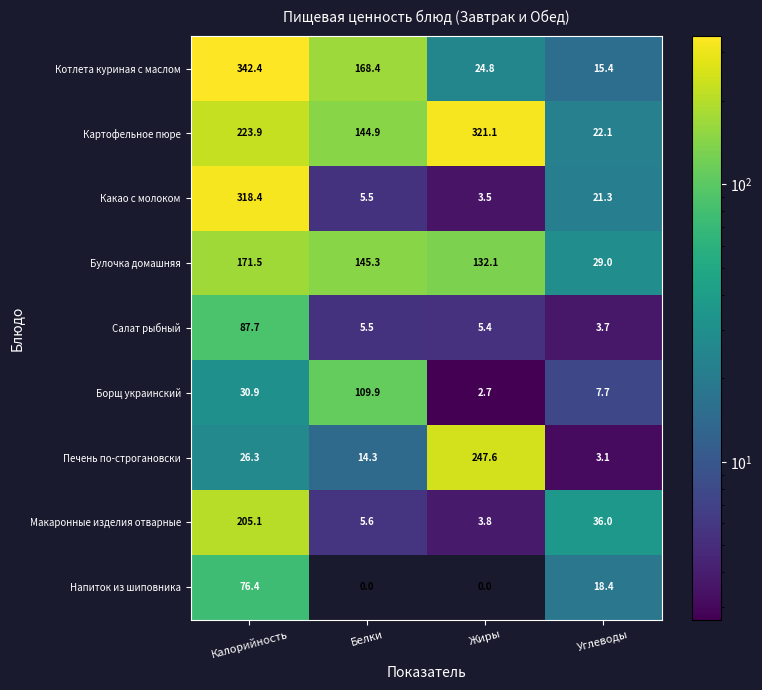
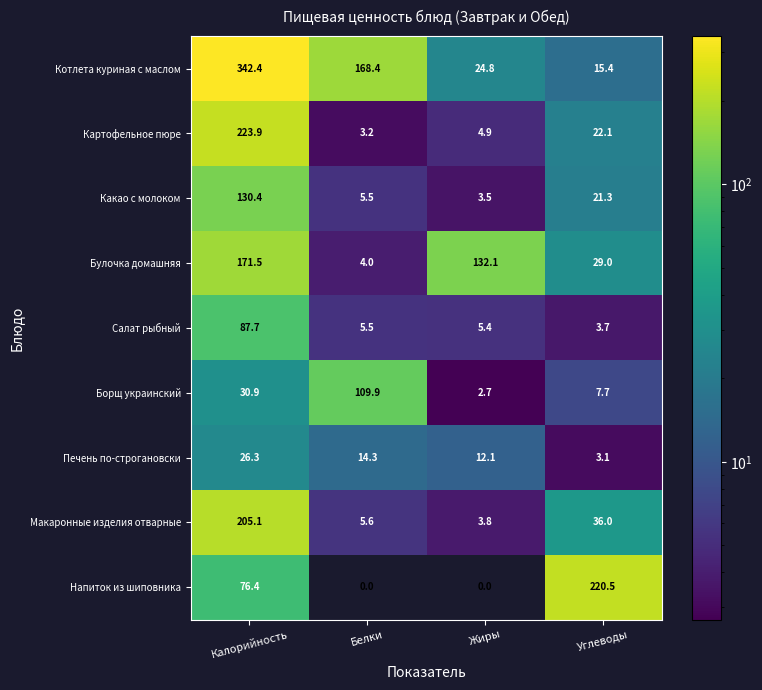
Картофельное пюре, Белки: 144.9 -> 3.2
Картофельное пюре, Жиры: 321.1 -> 4.9
Какао с молоком, Калорийность: 318.4 -> 130.4
Булочка домашняя, Белки: 145.3 -> 4.0
Печень по-строгановски, Жиры: 247.6 -> 12.1
Напиток из шиповника, Углеводы: 18.4 -> 220.5
